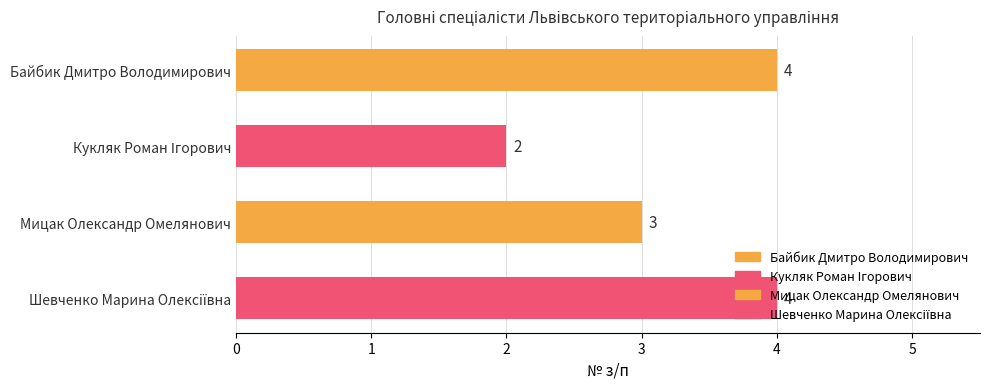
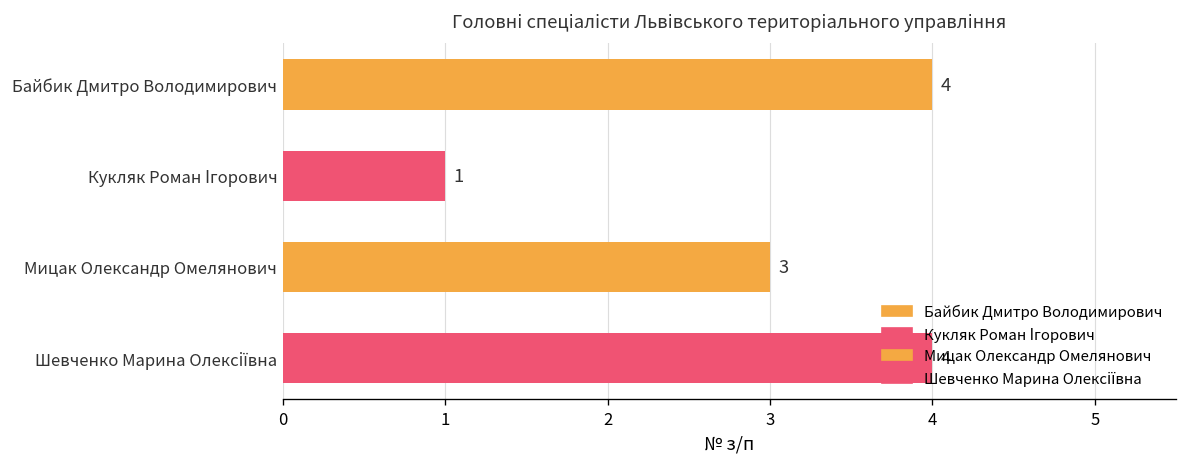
Кукляк Роман Ігорович: 2 -> 1
